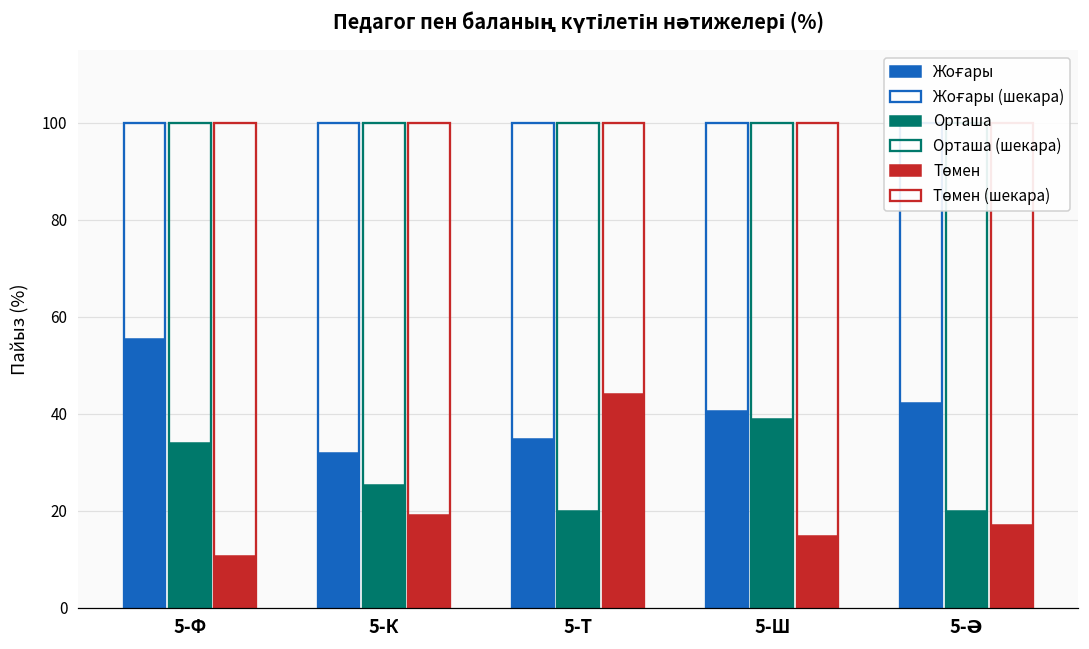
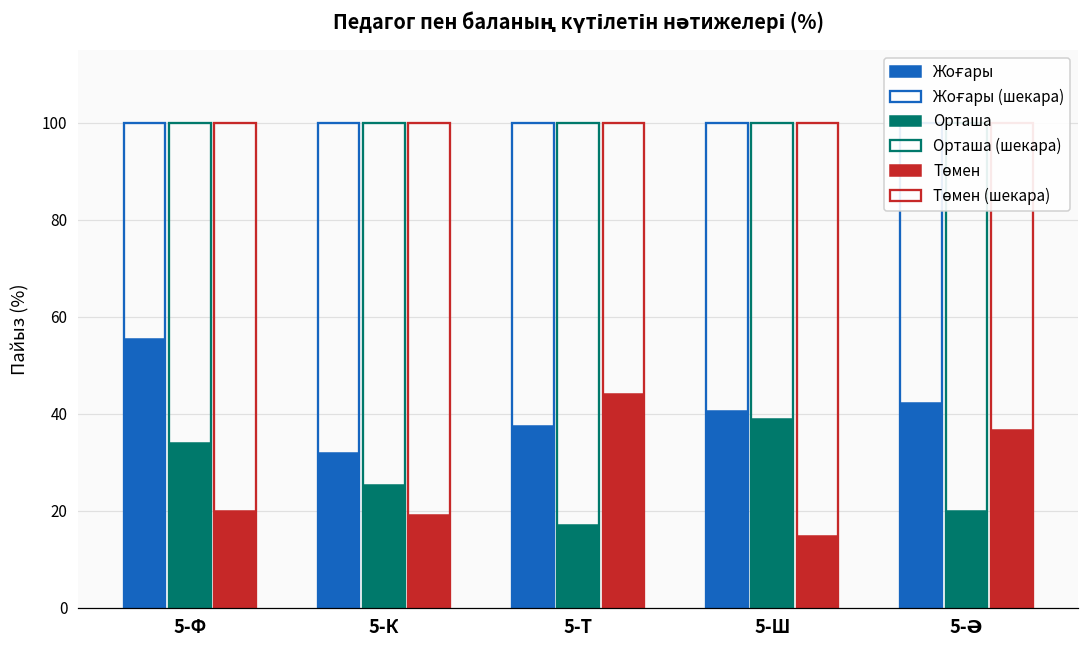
Төмен, 5-Ф: 11 -> 20
Жоғары, 5-Т: 35 -> 38
Орташа, 5-Т: 20 -> 17
Төмен, 5-Ә: 17 -> 37
